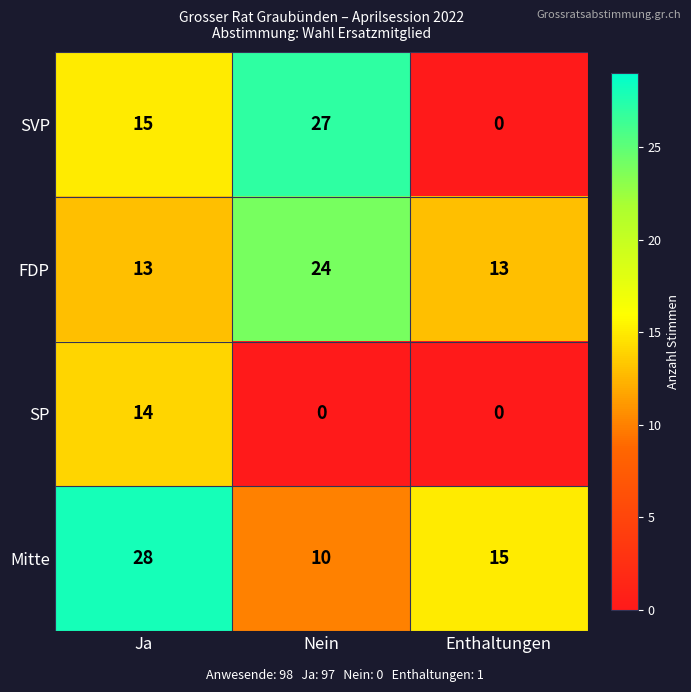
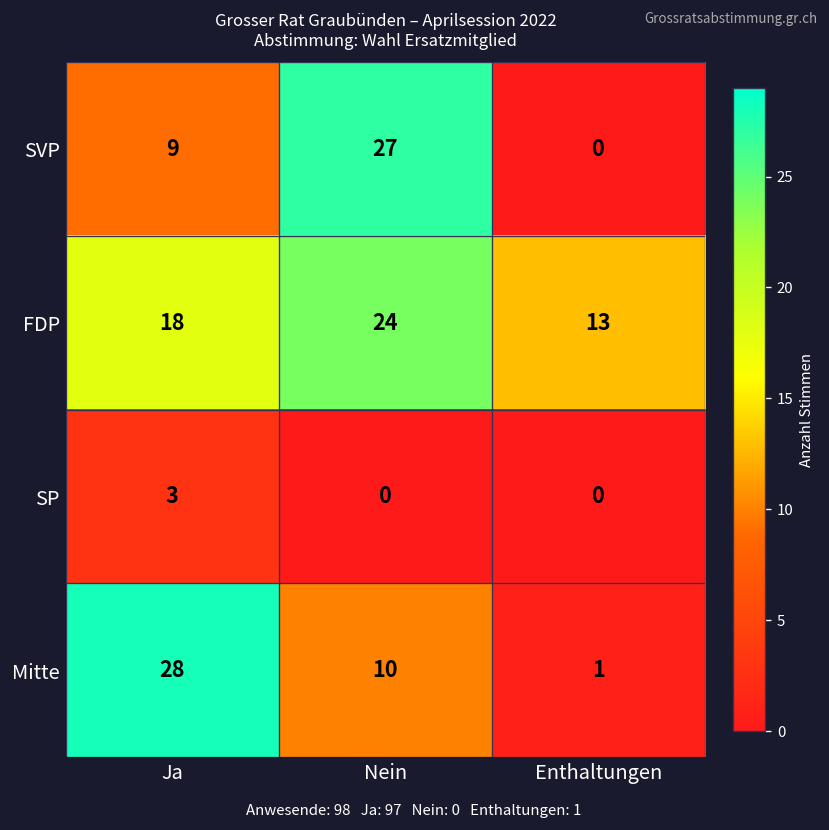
SVP, Ja: 15 -> 9
FDP, Ja: 13 -> 18
SP, Ja: 14 -> 3
Mitte, Enthaltungen: 15 -> 1
